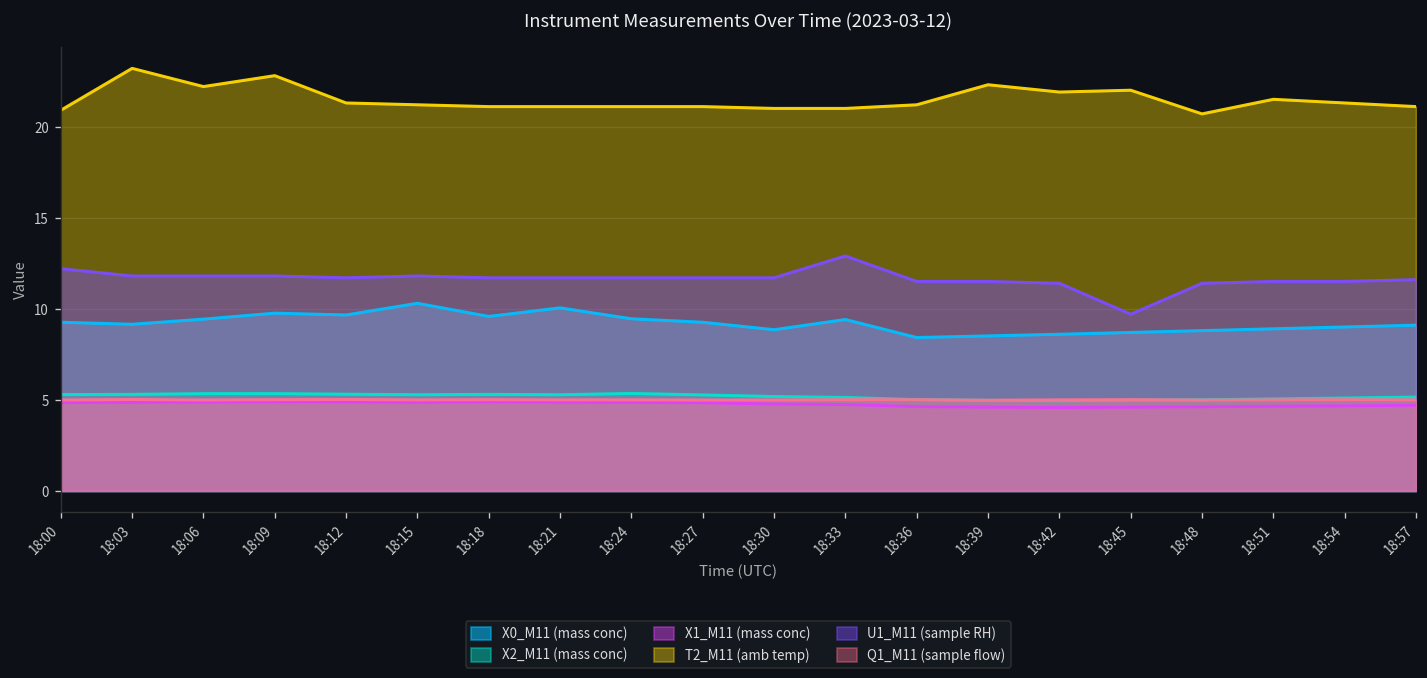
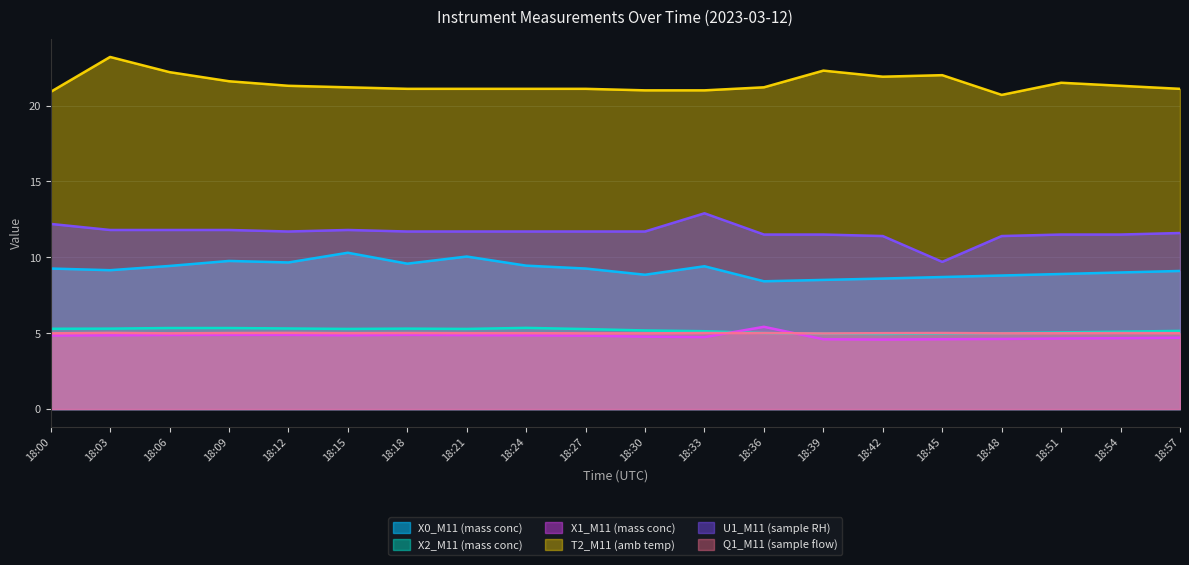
T2_M11 (amb temp), 18:09: 22.8 -> 21.6
X1_M11 (mass conc), 18:36: 4.6 -> 5.4
